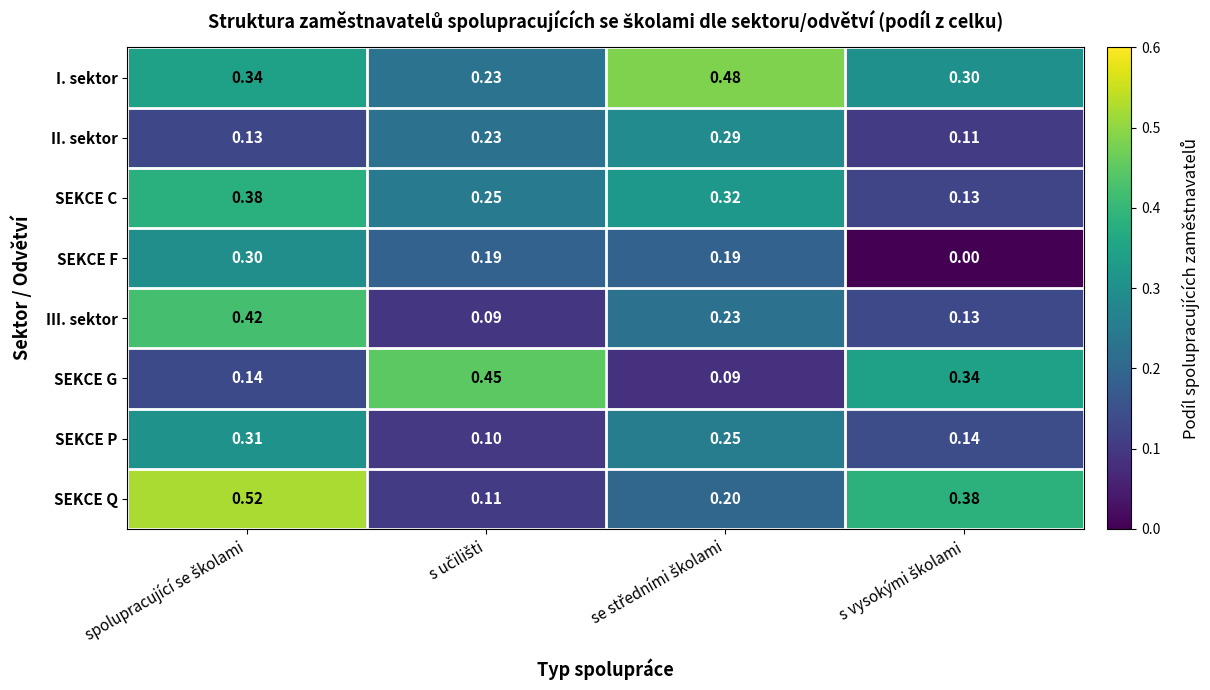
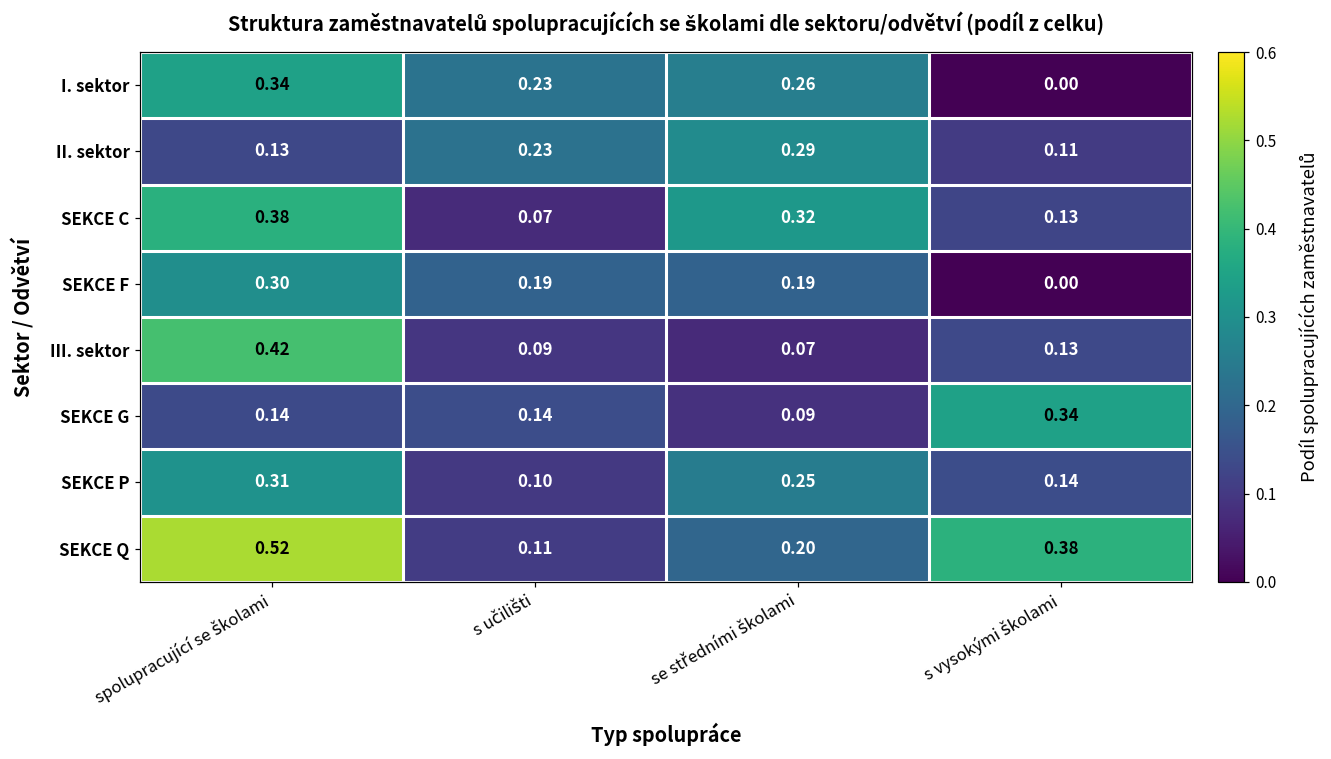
I. sektor, se středními školami: 0.48 -> 0.26
I. sektor, s vysokými školami: 0.30 -> 0.00
SEKCE C, s učilišti: 0.25 -> 0.07
III. sektor, se středními školami: 0.23 -> 0.07
SEKCE G, s učilišti: 0.45 -> 0.14
